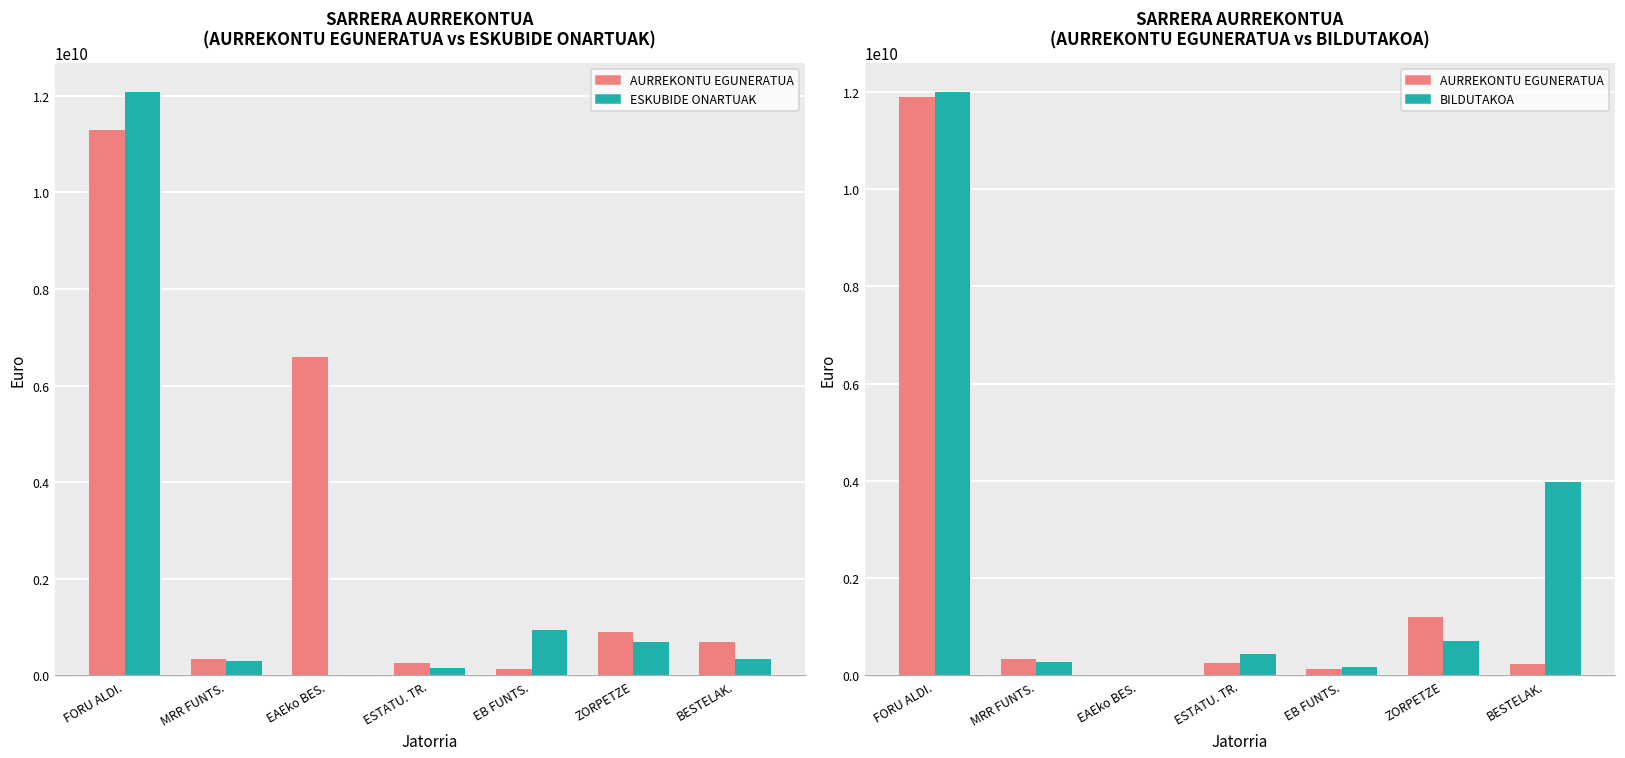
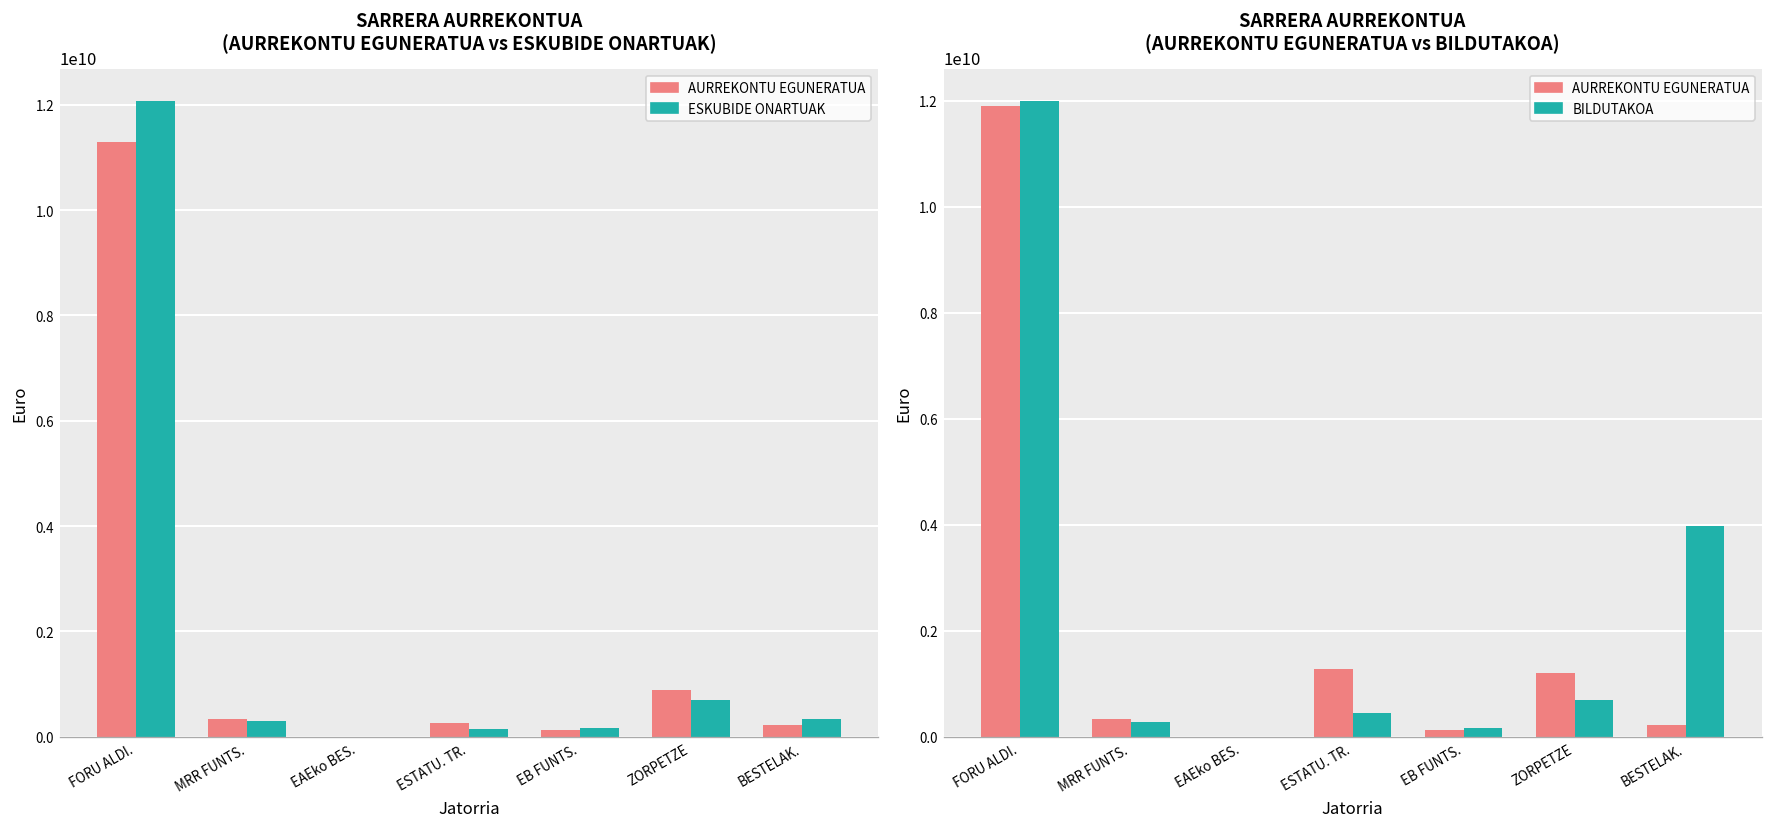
SARRERA AURREKONTUA (AURREKONTU EGUNERATUA vs ESKUBIDE ONARTUAK), AURREKONTU EGUNERATUA, EAEko BES.: 6600000000 -> 0
SARRERA AURREKONTUA (AURREKONTU EGUNERATUA vs ESKUBIDE ONARTUAK), ESKUBIDE ONARTUAK, EB FUNTS.: 900000000 -> 200000000
SARRERA AURREKONTUA (AURREKONTU EGUNERATUA vs ESKUBIDE ONARTUAK), AURREKONTU EGUNERATUA, BESTELAK.: 700000000 -> 200000000
SARRERA AURREKONTUA (AURREKONTU EGUNERATUA vs BILDUTAKOA), AURREKONTU EGUNERATUA, ESTATU. TR.: 300000000 -> 1300000000
